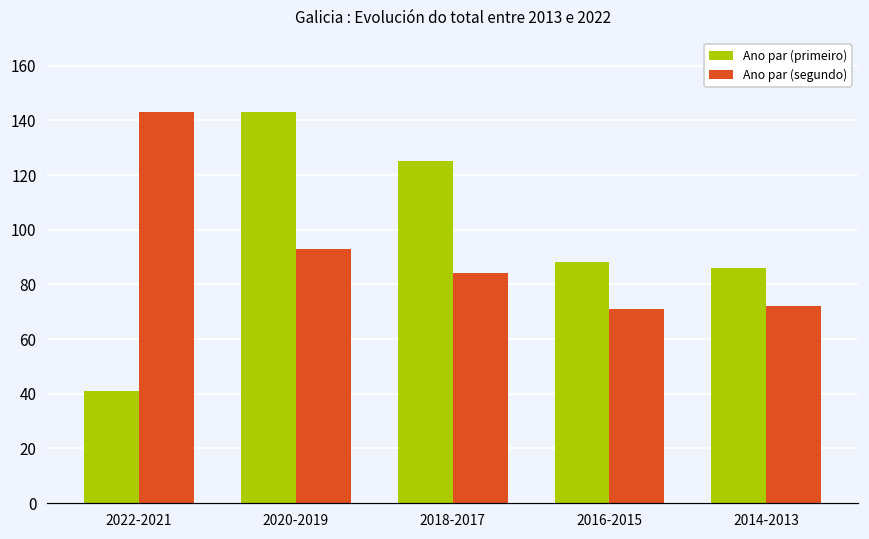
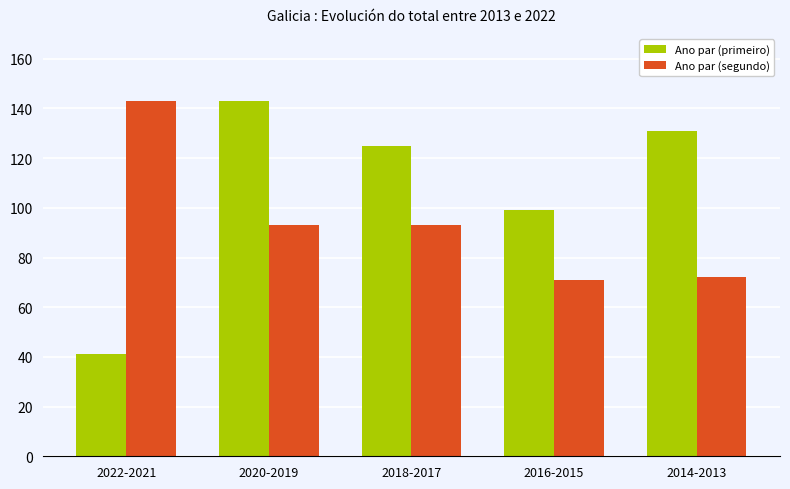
Ano par (segundo), 2018-2017: 84 -> 93
Ano par (primeiro), 2016-2015: 88 -> 99
Ano par (primeiro), 2014-2013: 86 -> 131
